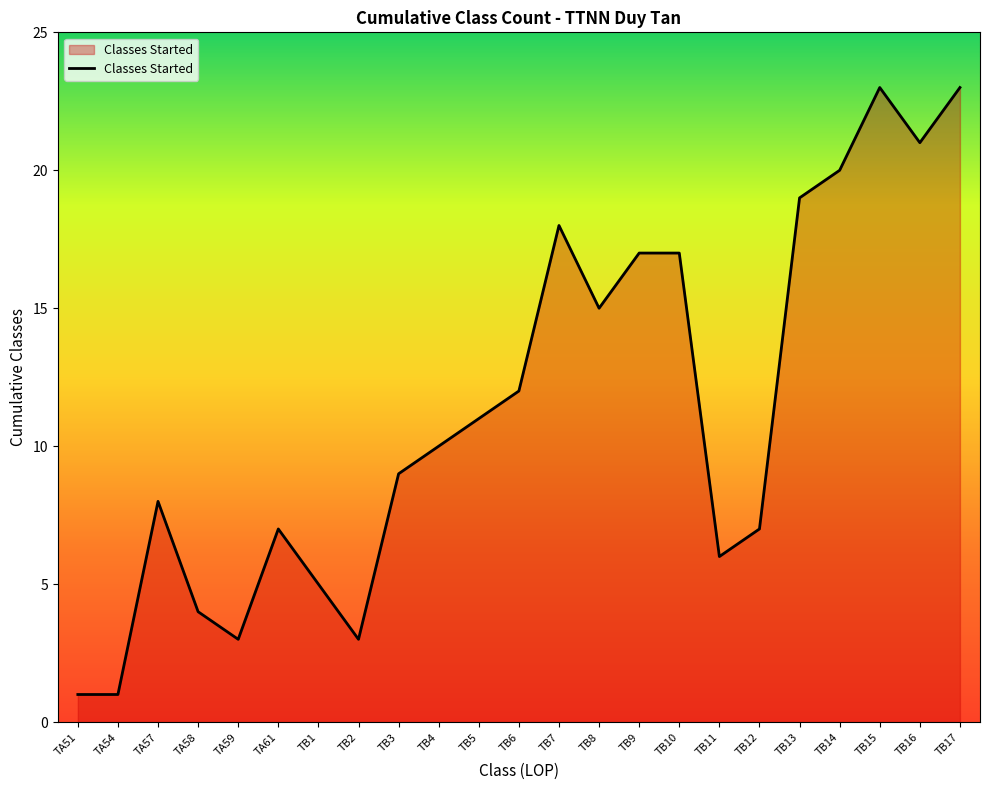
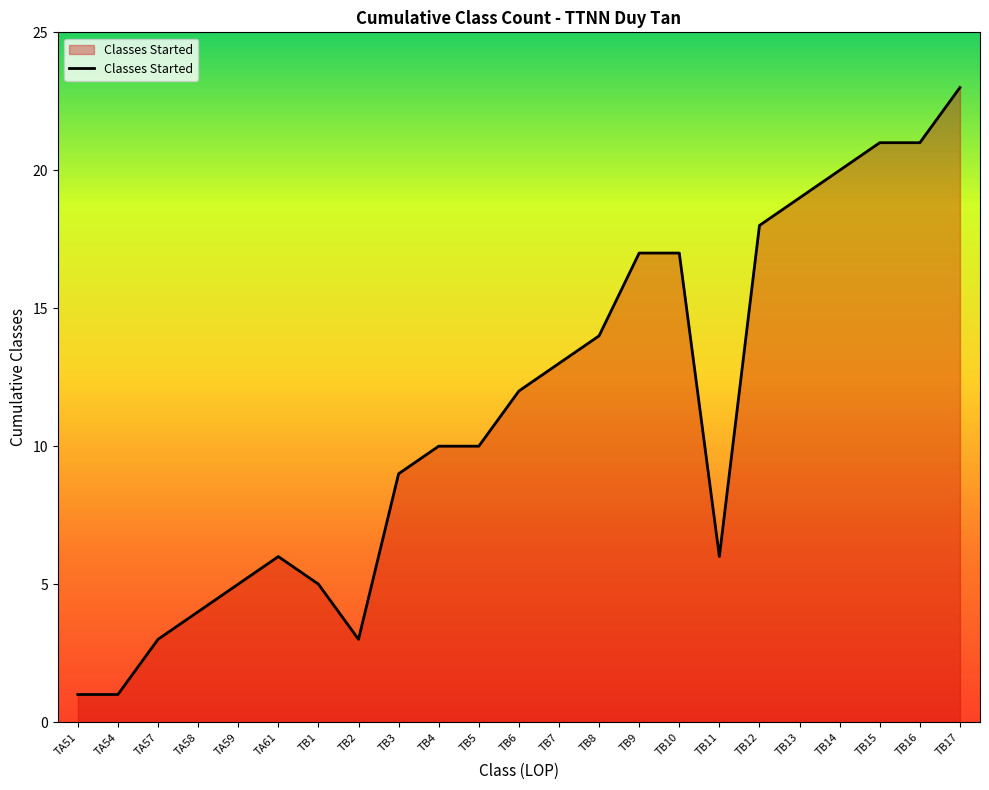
TA57: 8 -> 3
TA59: 3 -> 5
TA61: 7 -> 6
TB5: 11 -> 10
TB7: 18 -> 13
TB8: 15 -> 14
TB12: 7 -> 18
TB15: 23 -> 21
